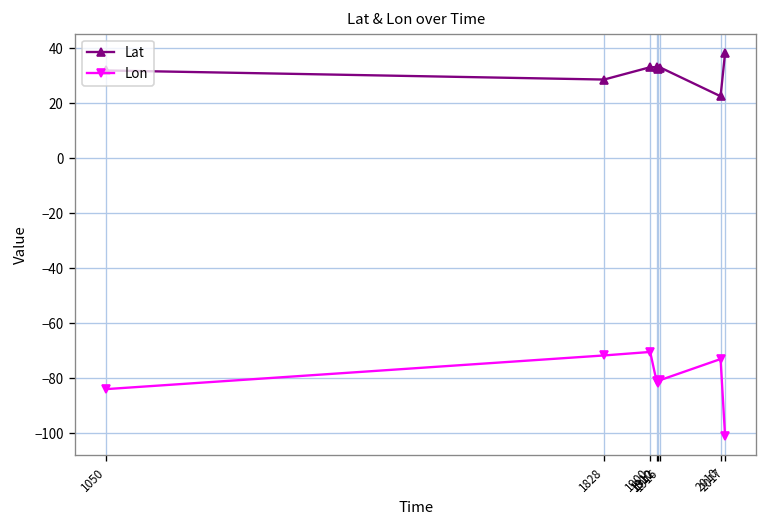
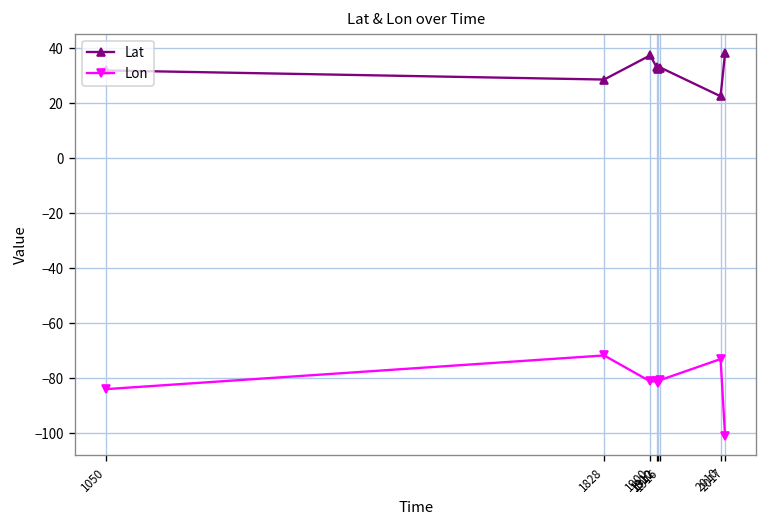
Lat, 1900: 33 -> 37
Lon, 1900: -70 -> -81
